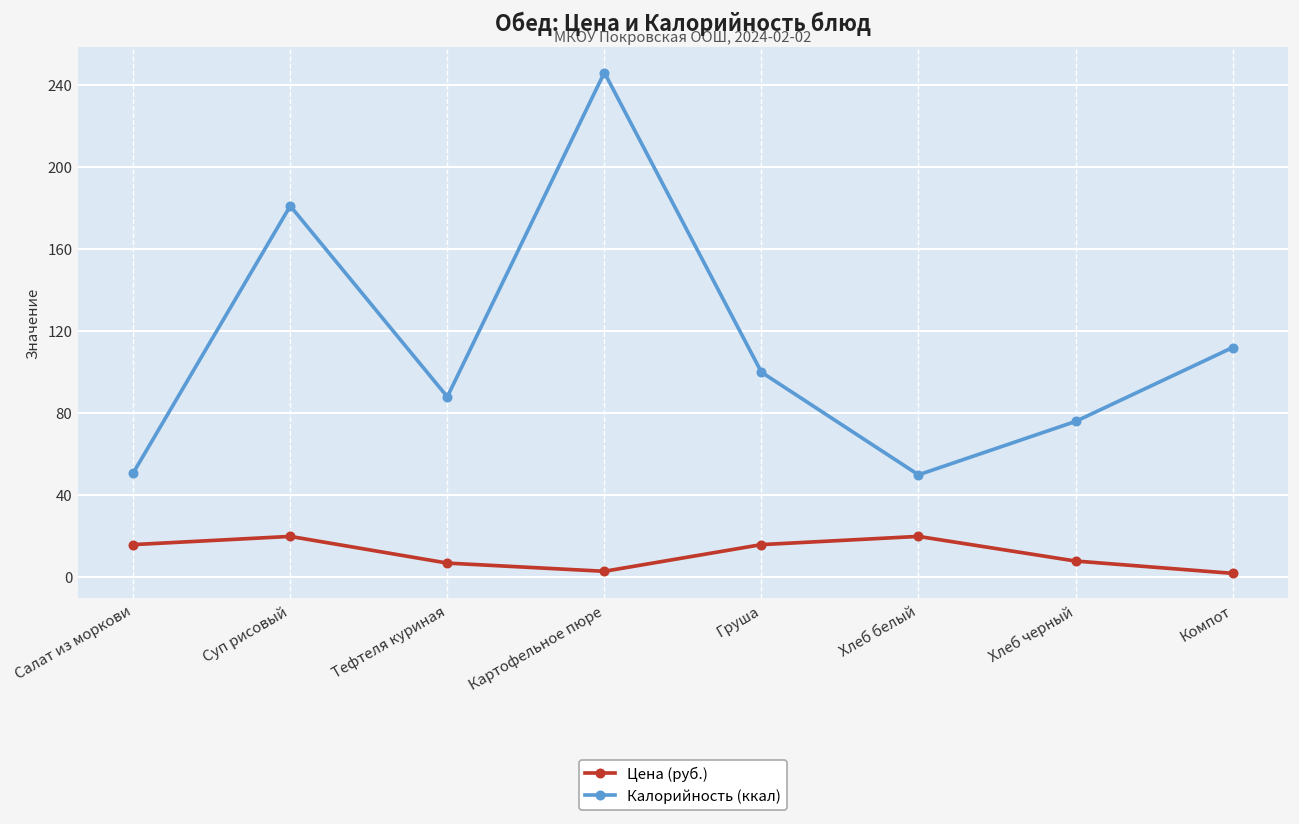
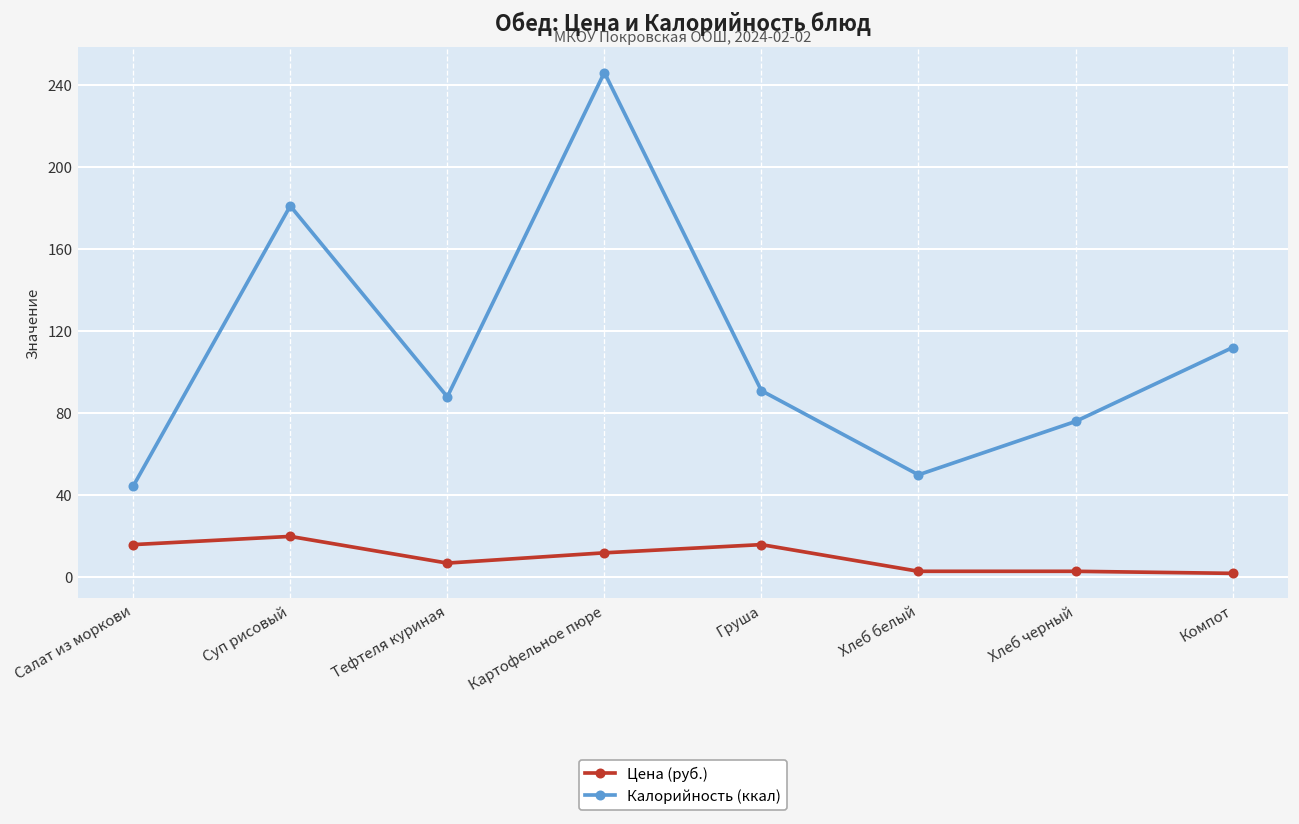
Калорийность (ккал), Салат из моркови: 51 -> 45
Цена (руб.), Картофельное пюре: 3 -> 12
Калорийность (ккал), Груша: 100 -> 91
Цена (руб.), Хлеб белый: 20 -> 3
Цена (руб.), Хлеб черный: 8 -> 3
